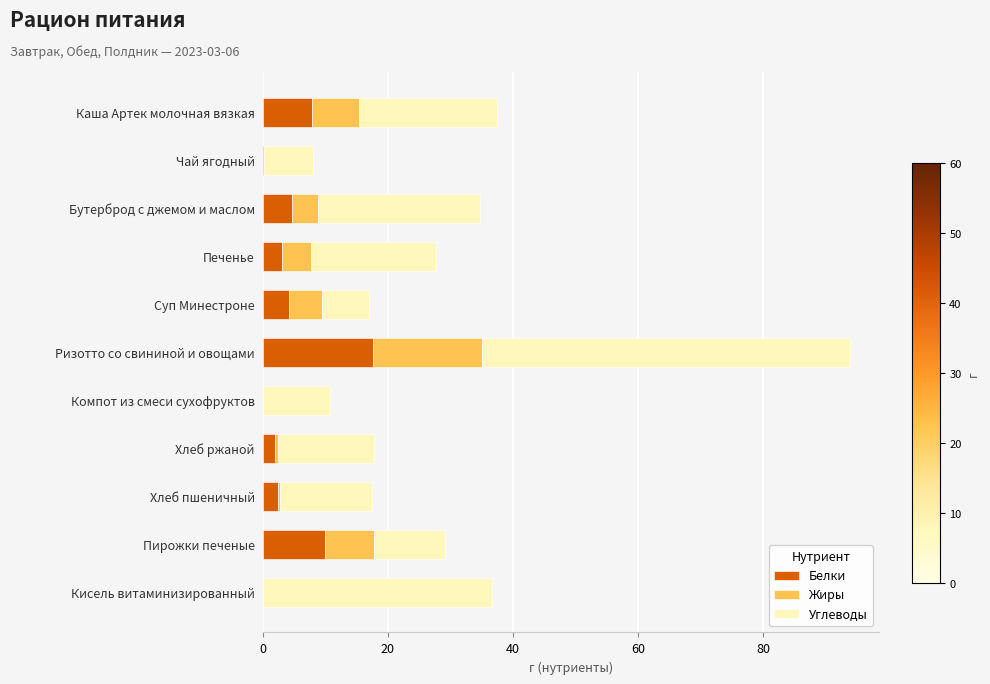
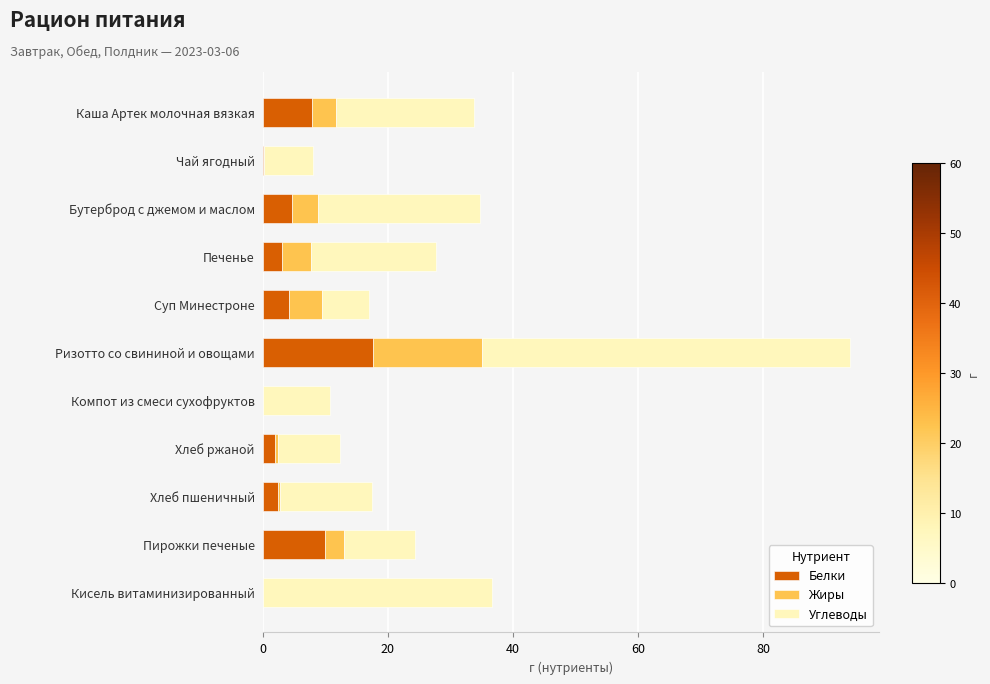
Жиры, Каша Артек молочная вязкая: 7 -> 4
Углеводы, Хлеб ржаной: 15 -> 10
Жиры, Пирожки печеные: 8 -> 3
